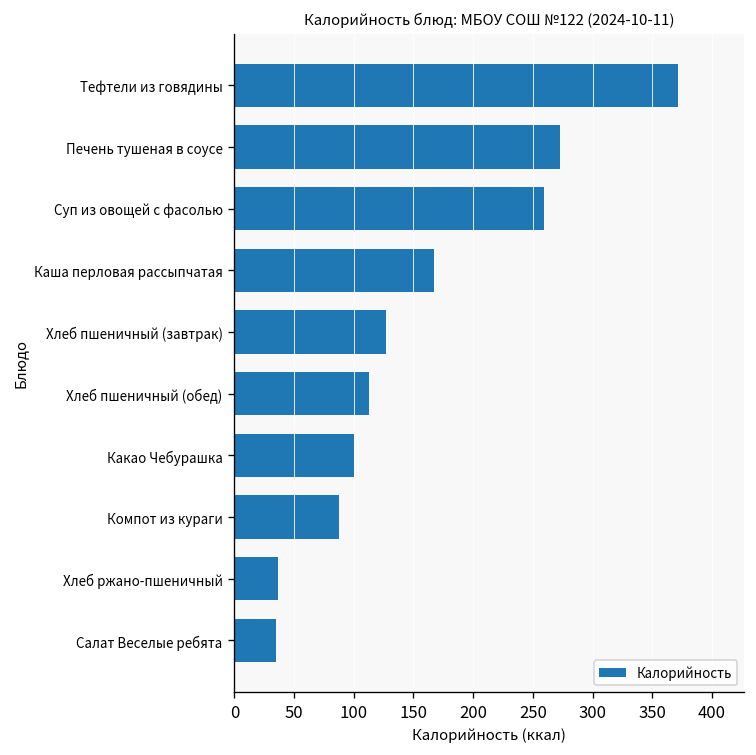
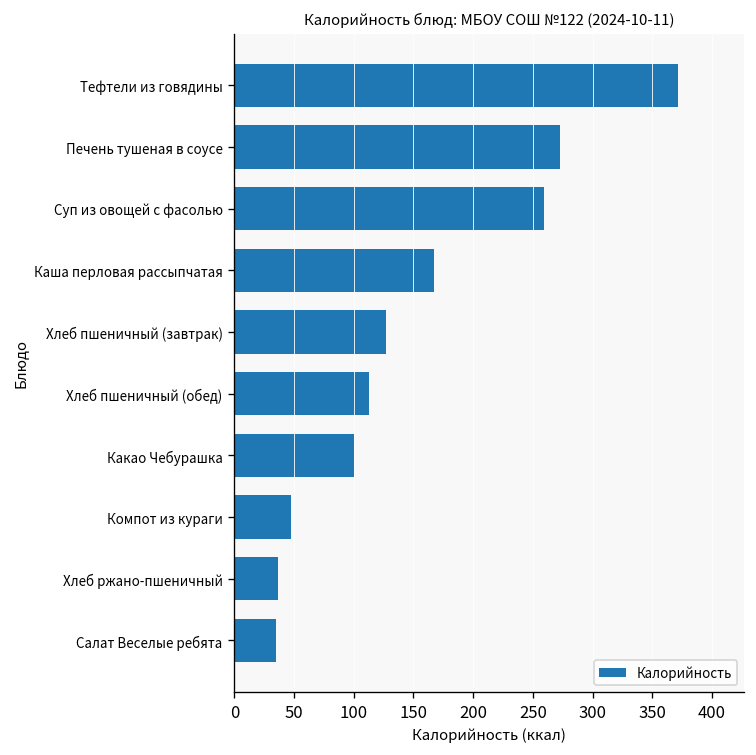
Компот из кураги: 90 -> 50
